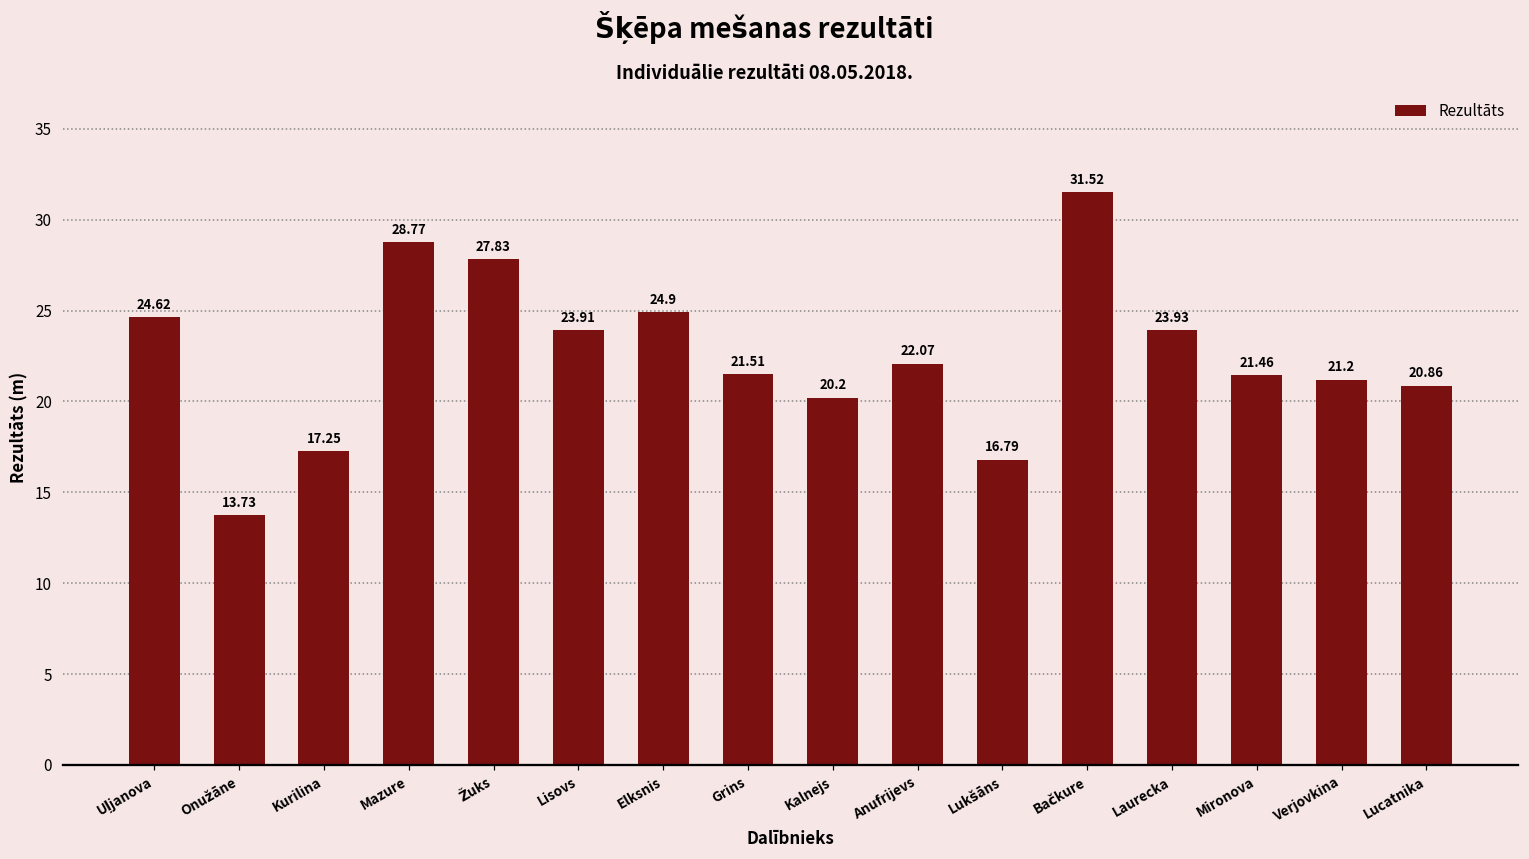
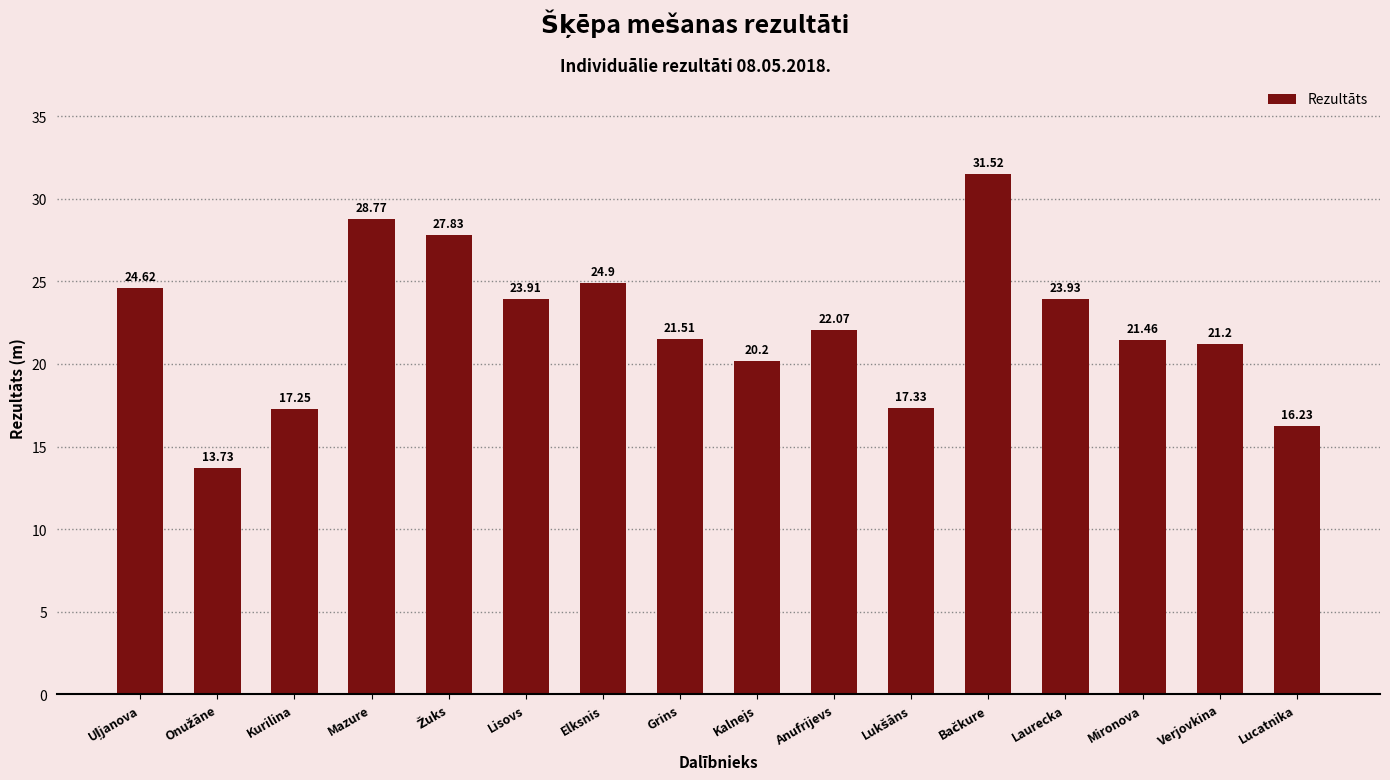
Lukšāns: 16.79 -> 17.33
Lucatnika: 20.86 -> 16.23
